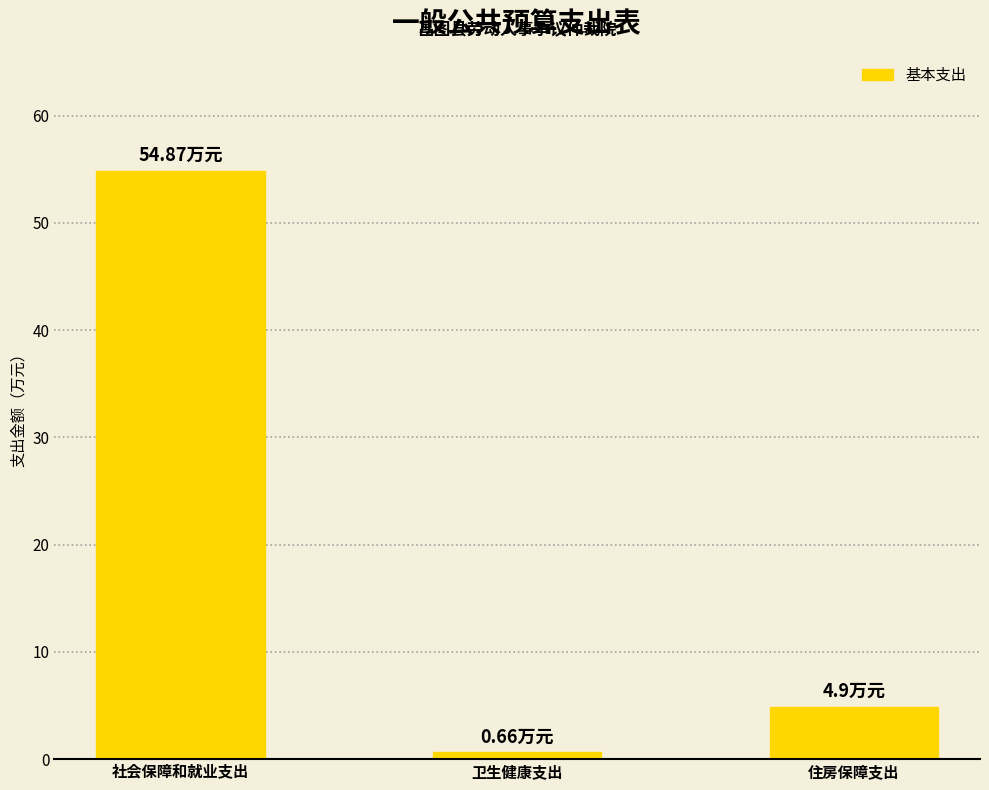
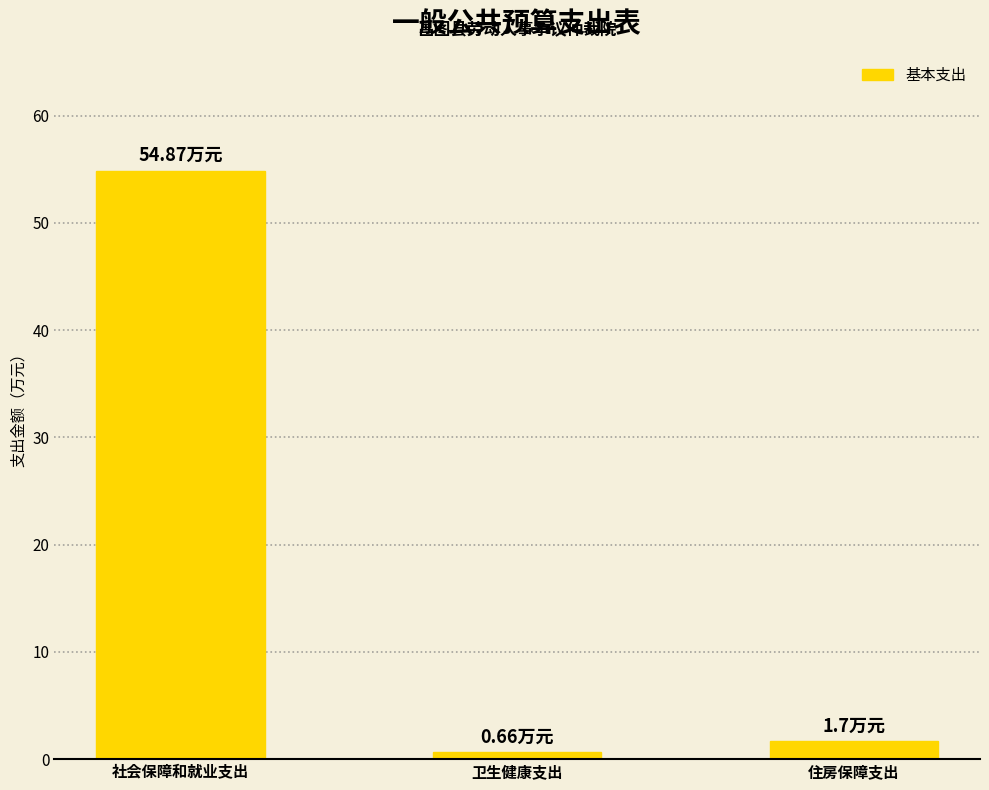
住房保障支出: 4.9 -> 1.7
